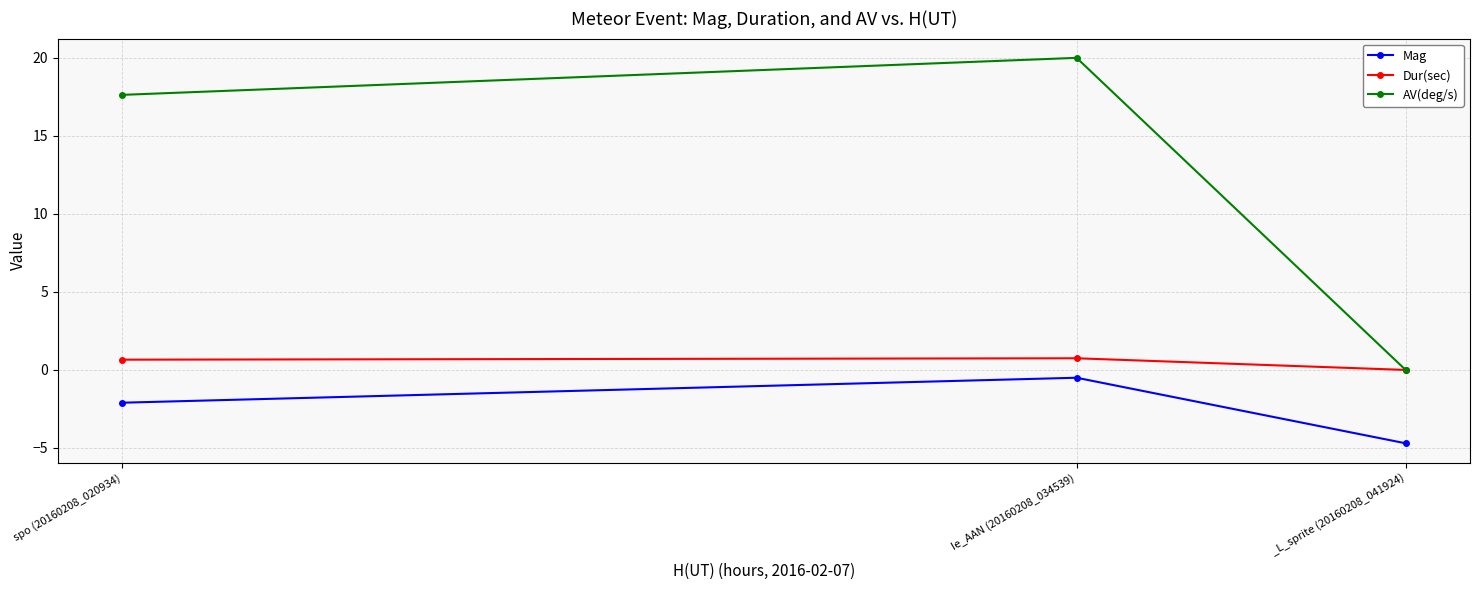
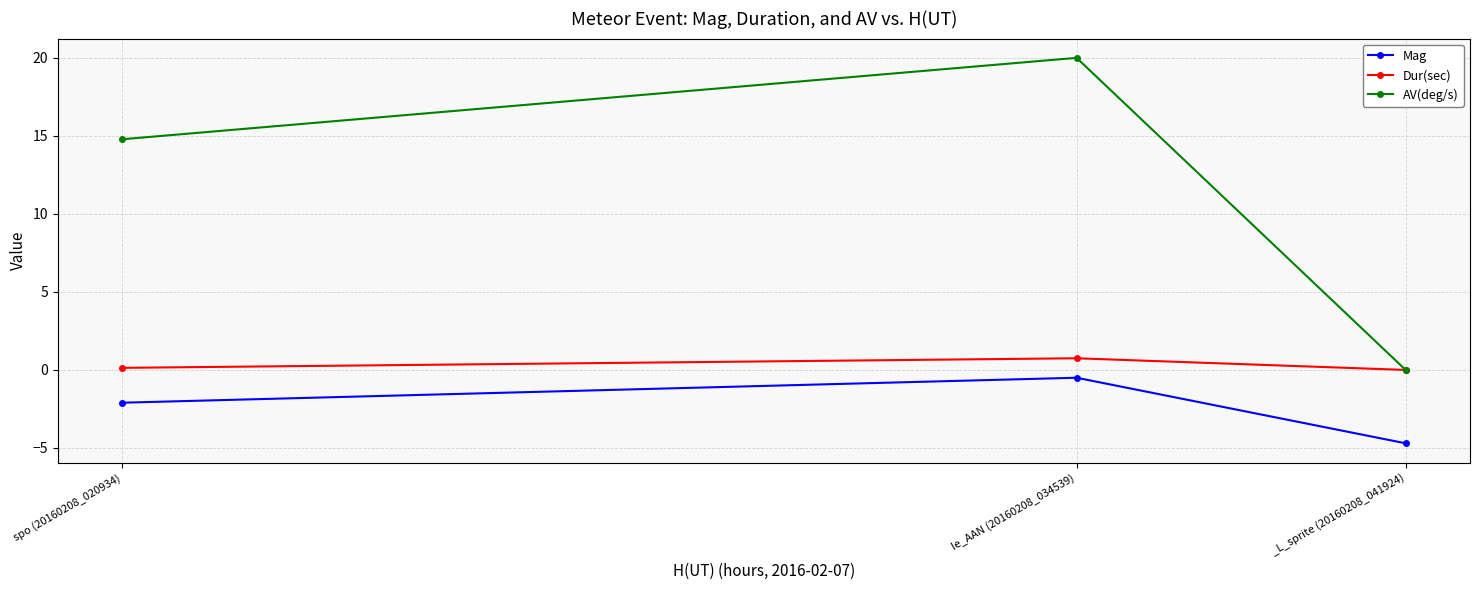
Dur(sec), spo (20160208_020934): 0.7 -> 0.1
AV(deg/s), spo (20160208_020934): 17.6 -> 14.8
